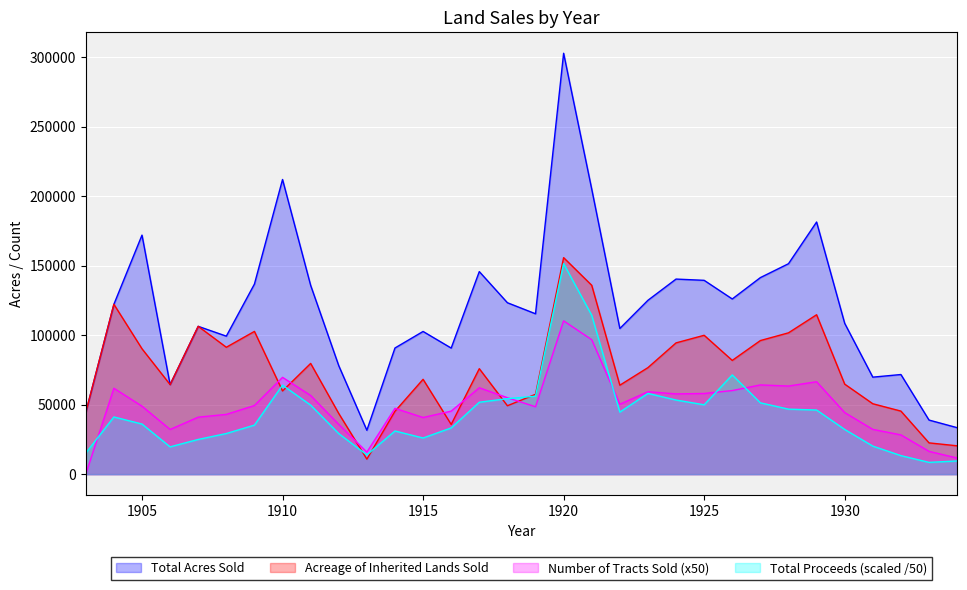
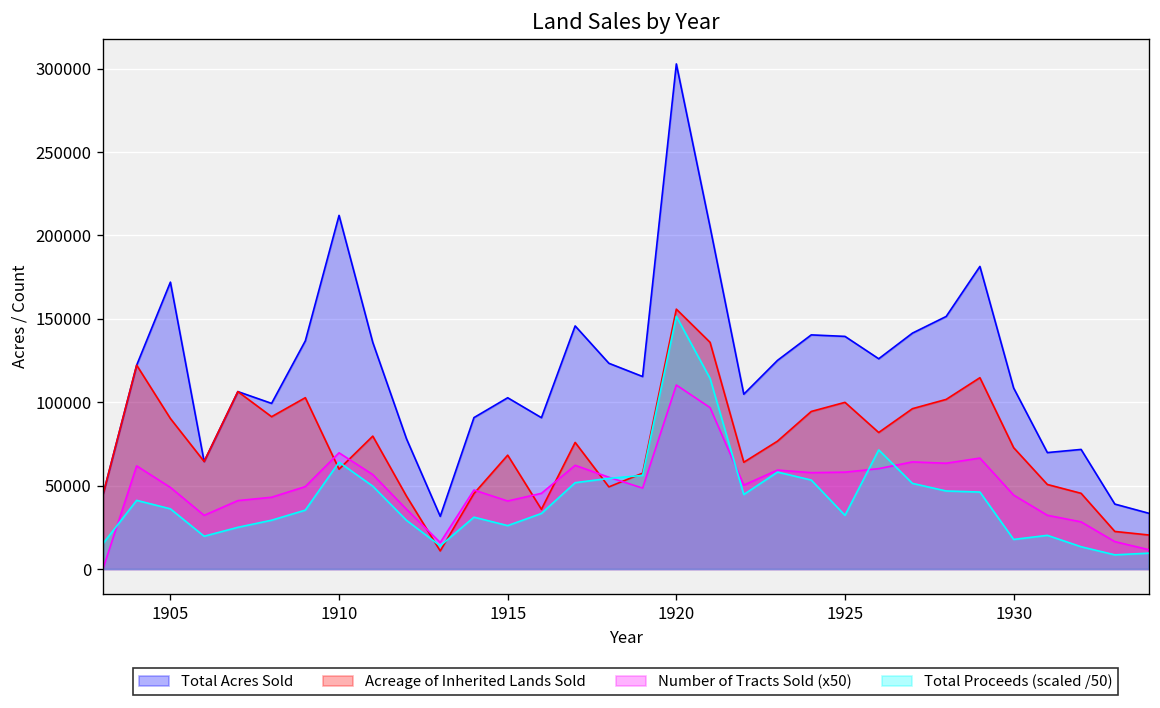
Total Proceeds (scaled /50), 1925: 50000 -> 32000
Acreage of Inherited Lands Sold, 1930: 65000 -> 73000
Total Proceeds (scaled /50), 1930: 32000 -> 18000
